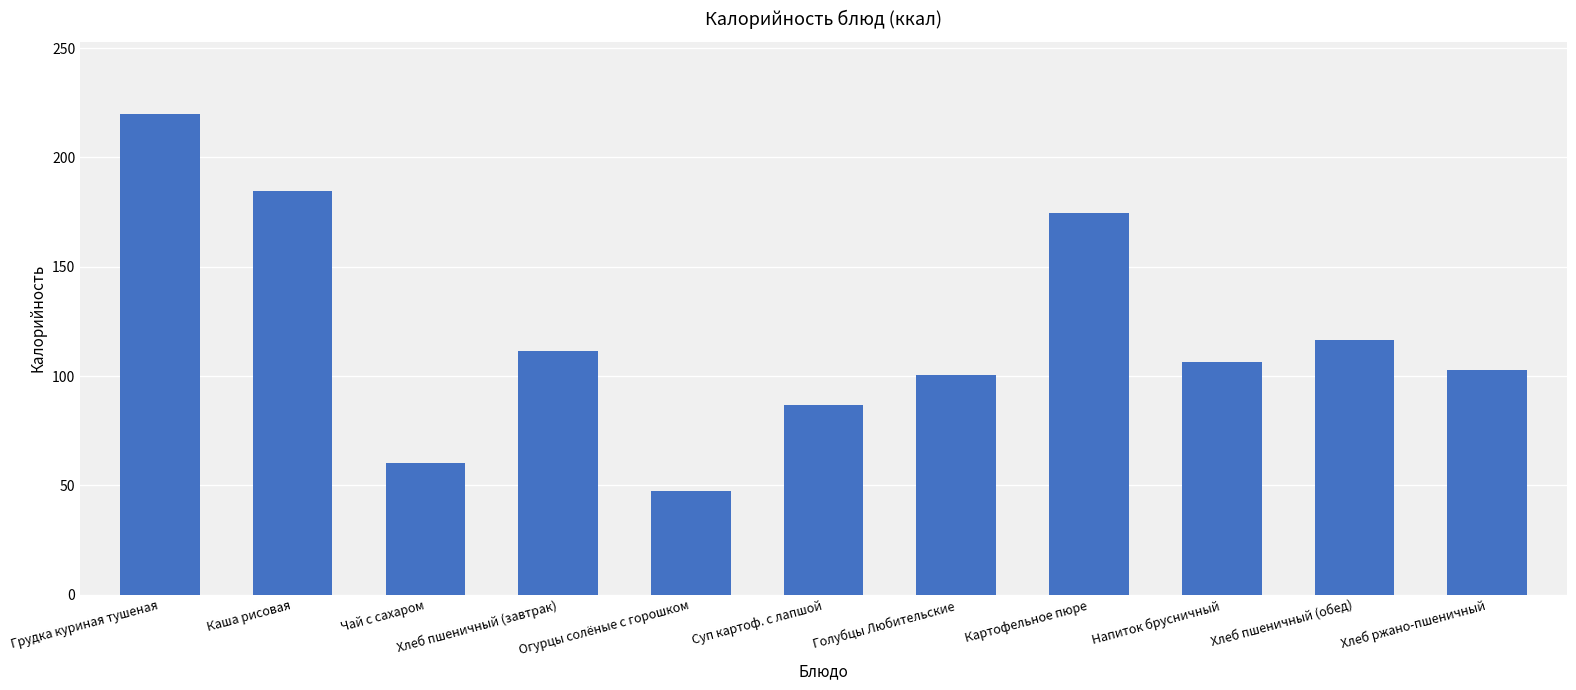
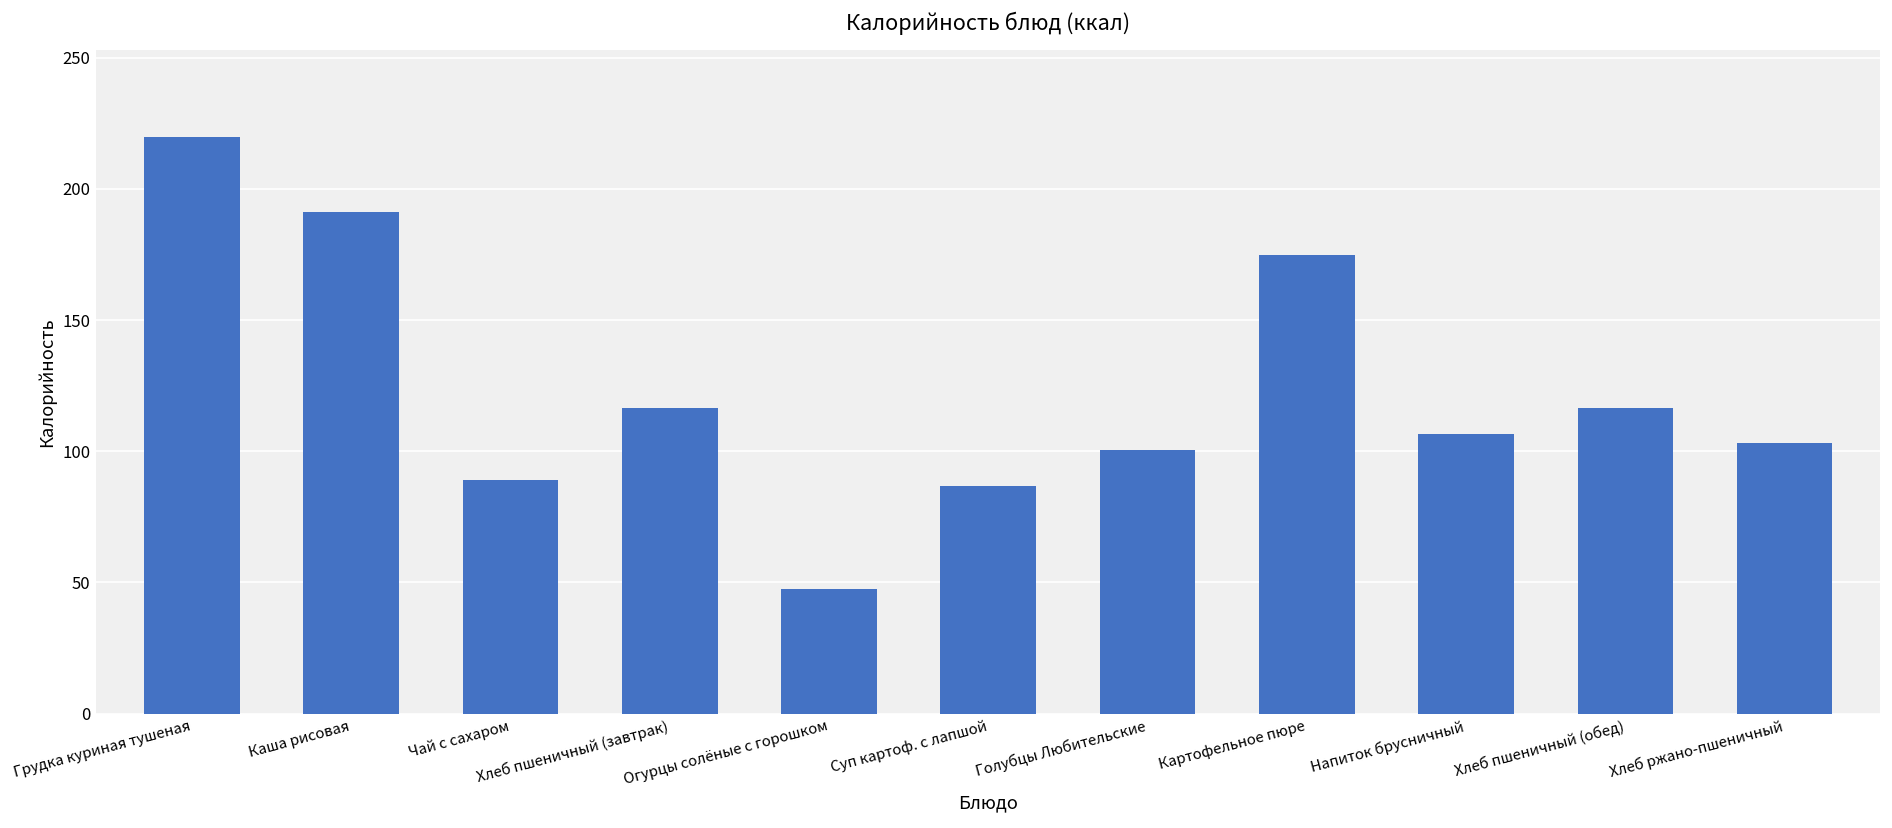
Каша рисовая: 185 -> 191
Чай с сахаром: 60 -> 89
Хлеб пшеничный (завтрак): 111 -> 117
